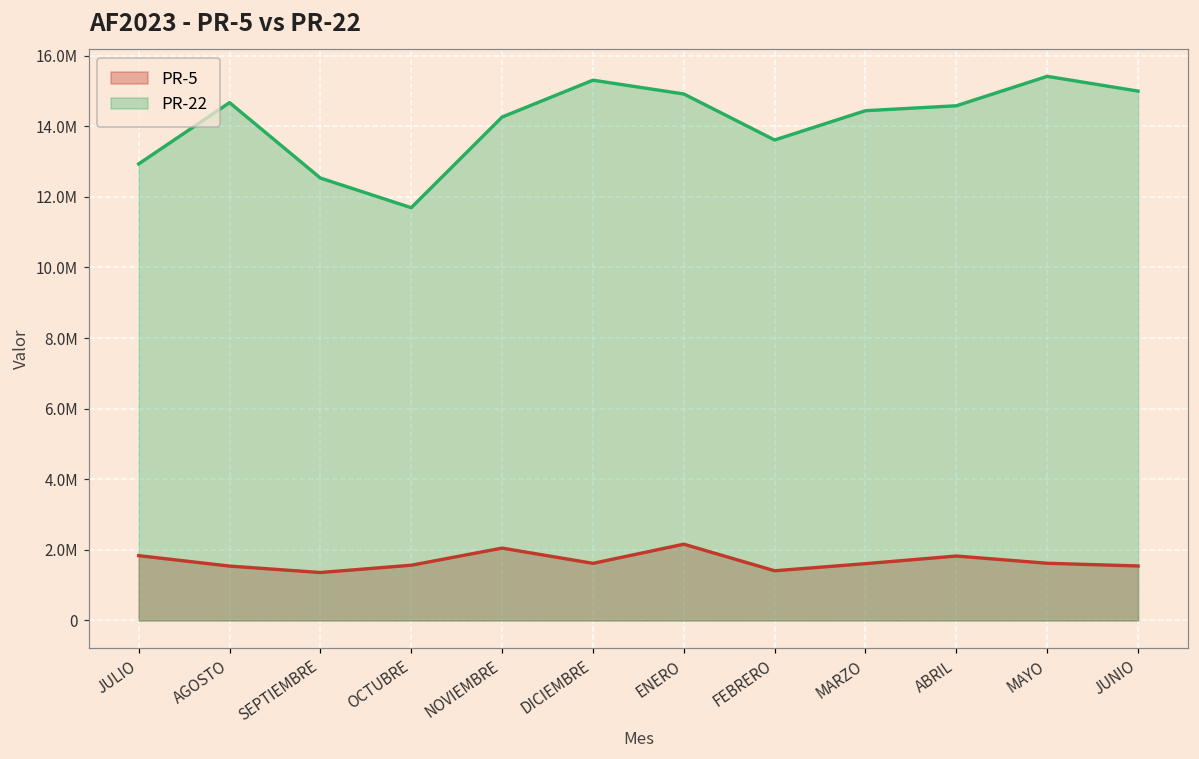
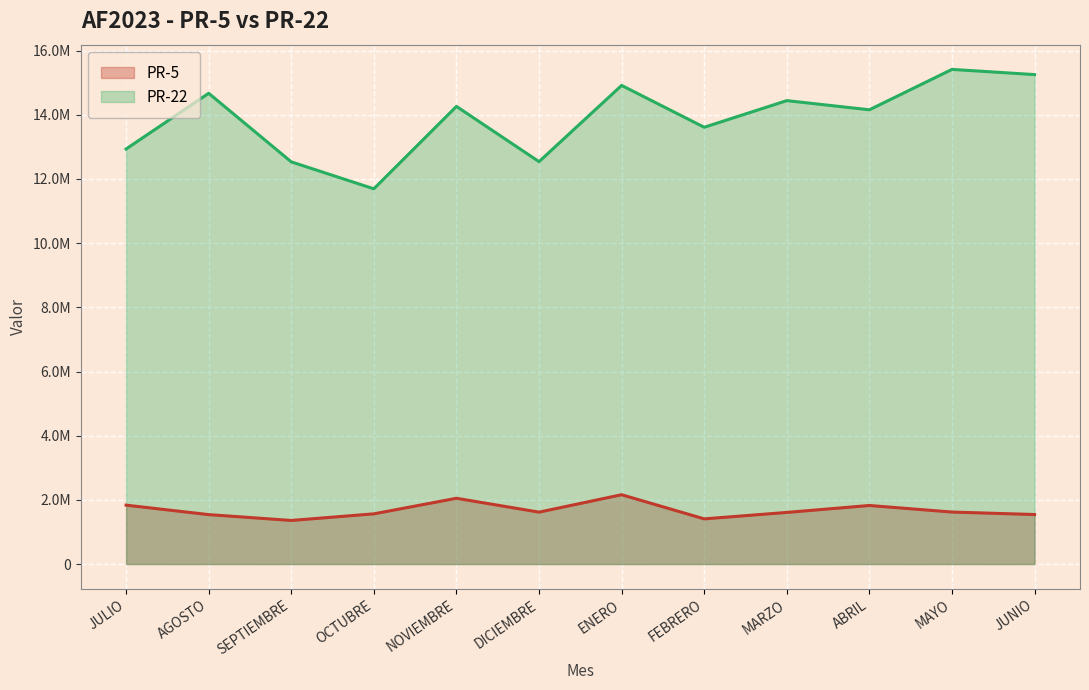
PR-22, DICIEMBRE: 15300000 -> 12500000
PR-22, ABRIL: 14600000 -> 14200000
PR-22, JUNIO: 15000000 -> 15300000
